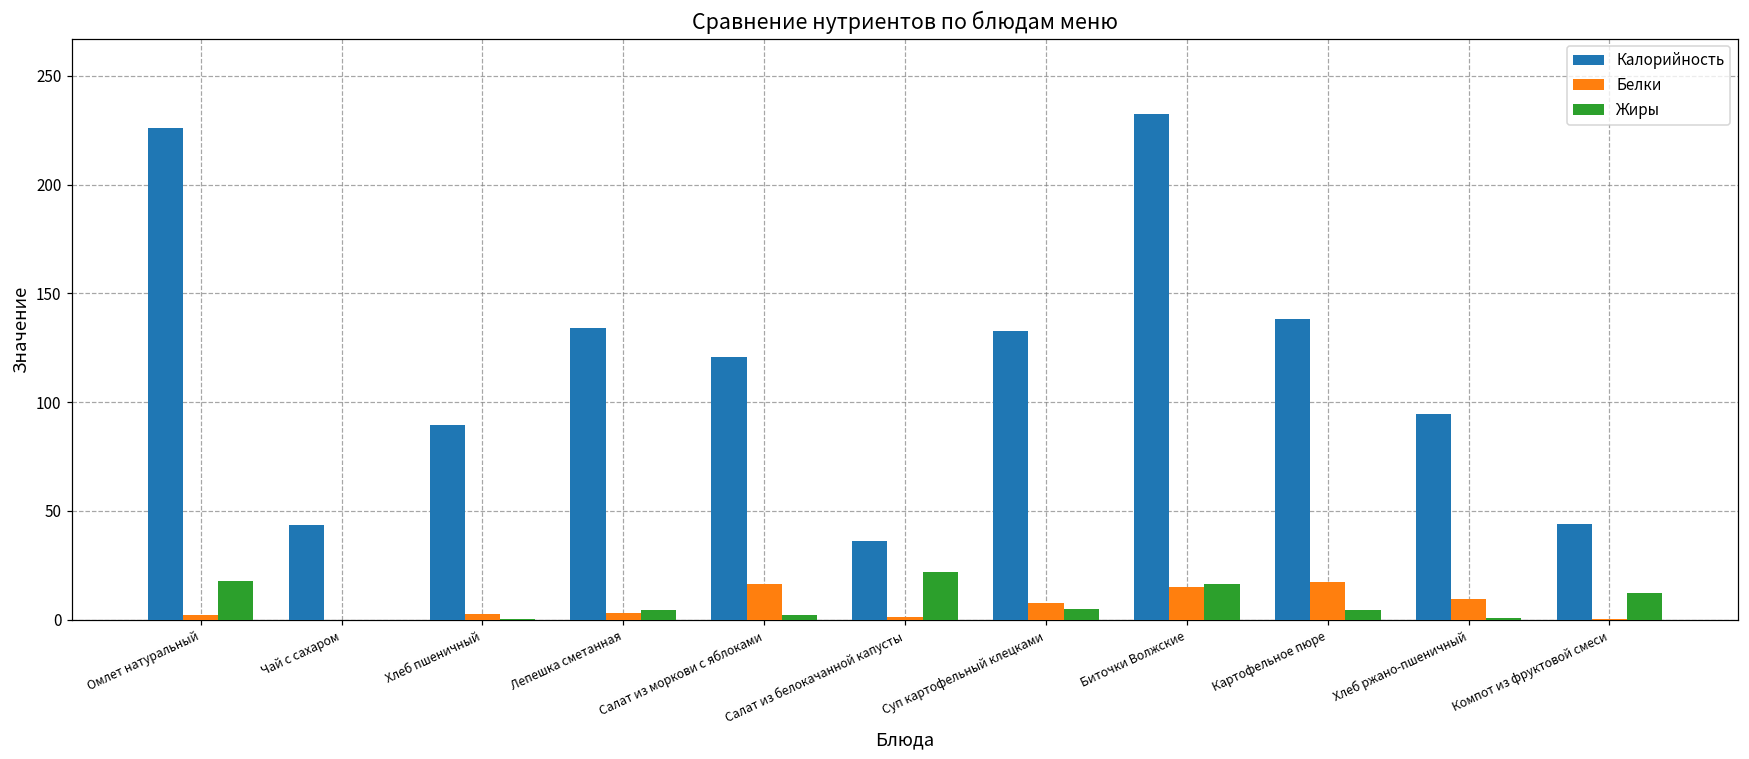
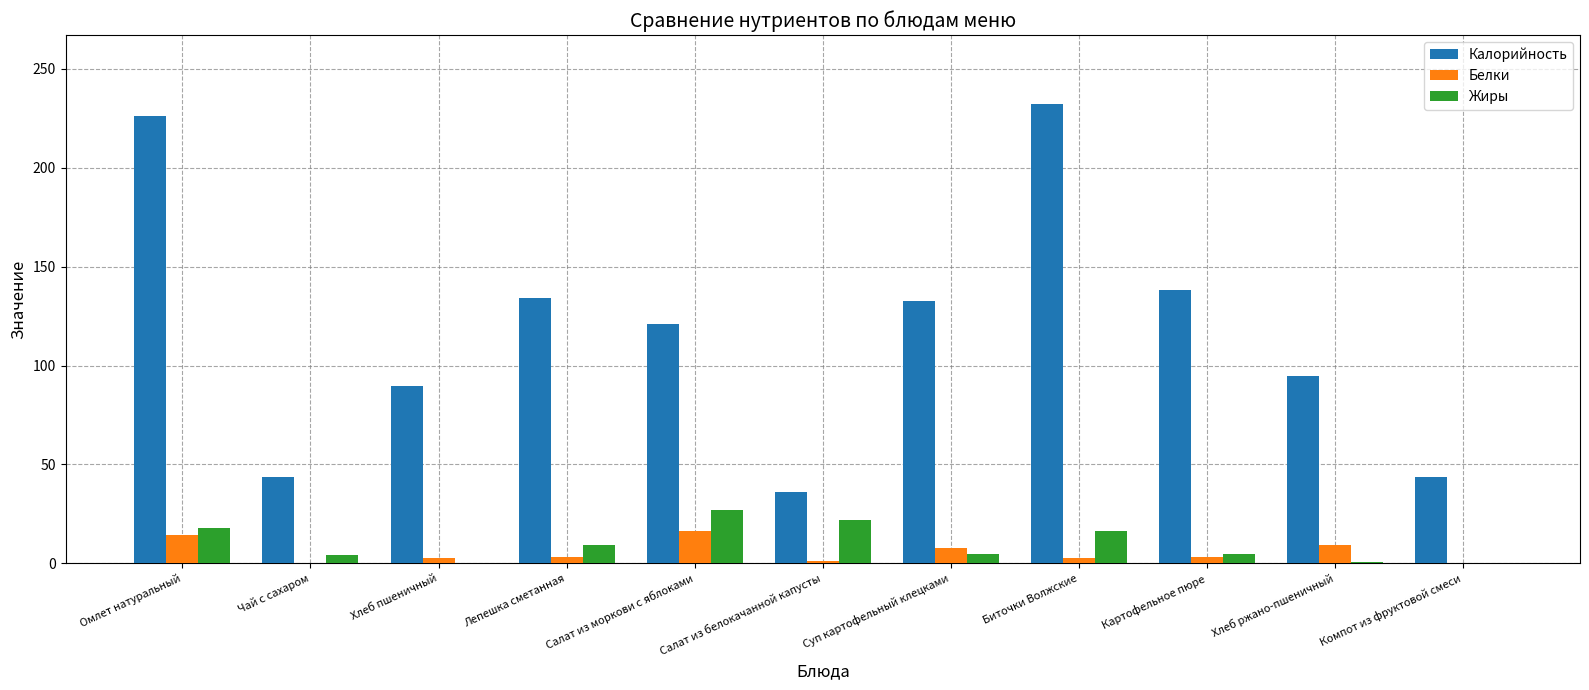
Белки, Омлет натуральный: 2 -> 14
Жиры, Чай с сахаром: 0 -> 4
Жиры, Лепешка сметанная: 4 -> 9
Жиры, Салат из моркови с яблоками: 2 -> 27
Белки, Биточки Волжские: 15 -> 3
Белки, Картофельное пюре: 18 -> 3
Жиры, Компот из фруктовой смеси: 12 -> 0
